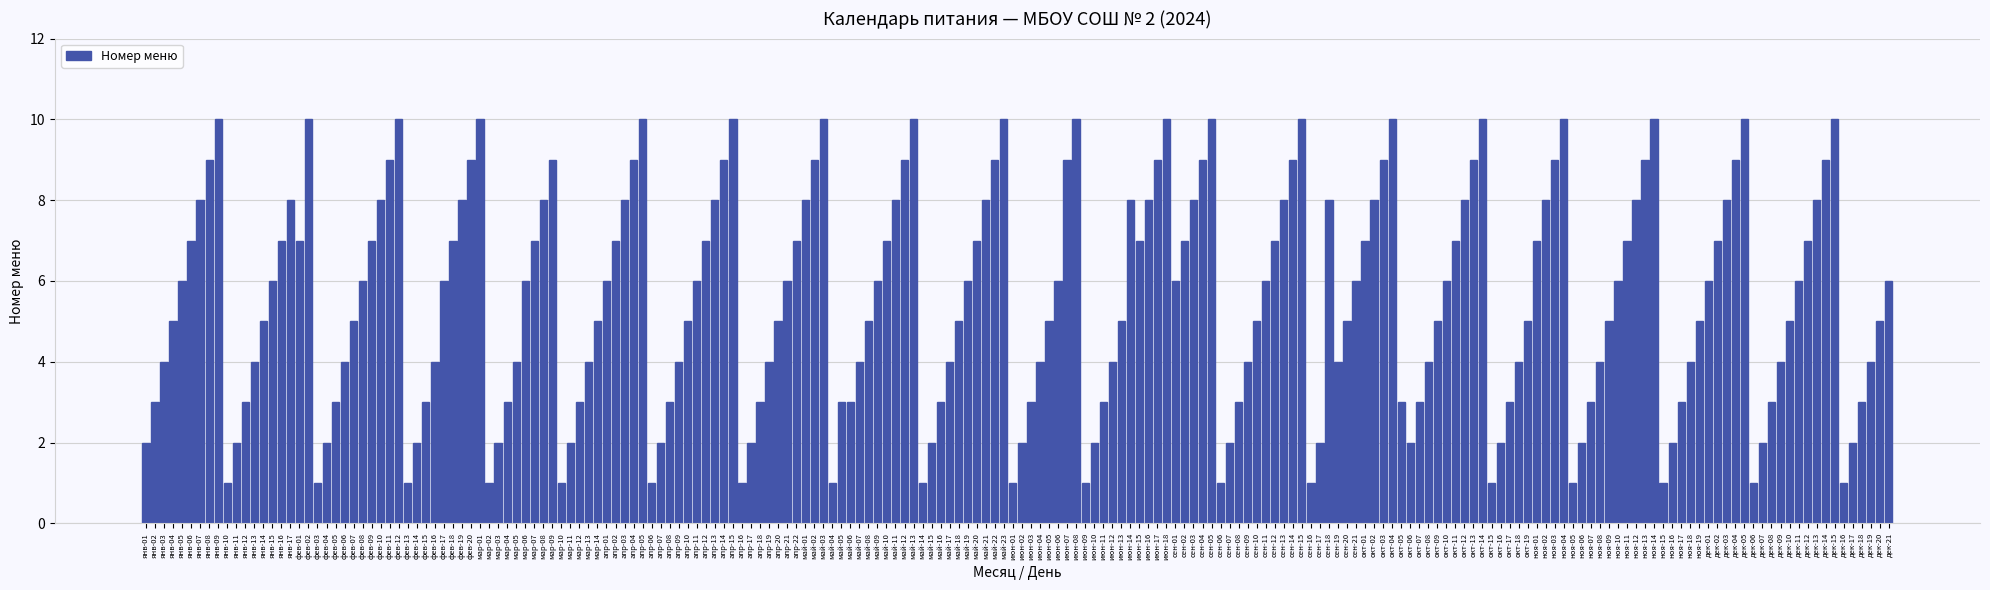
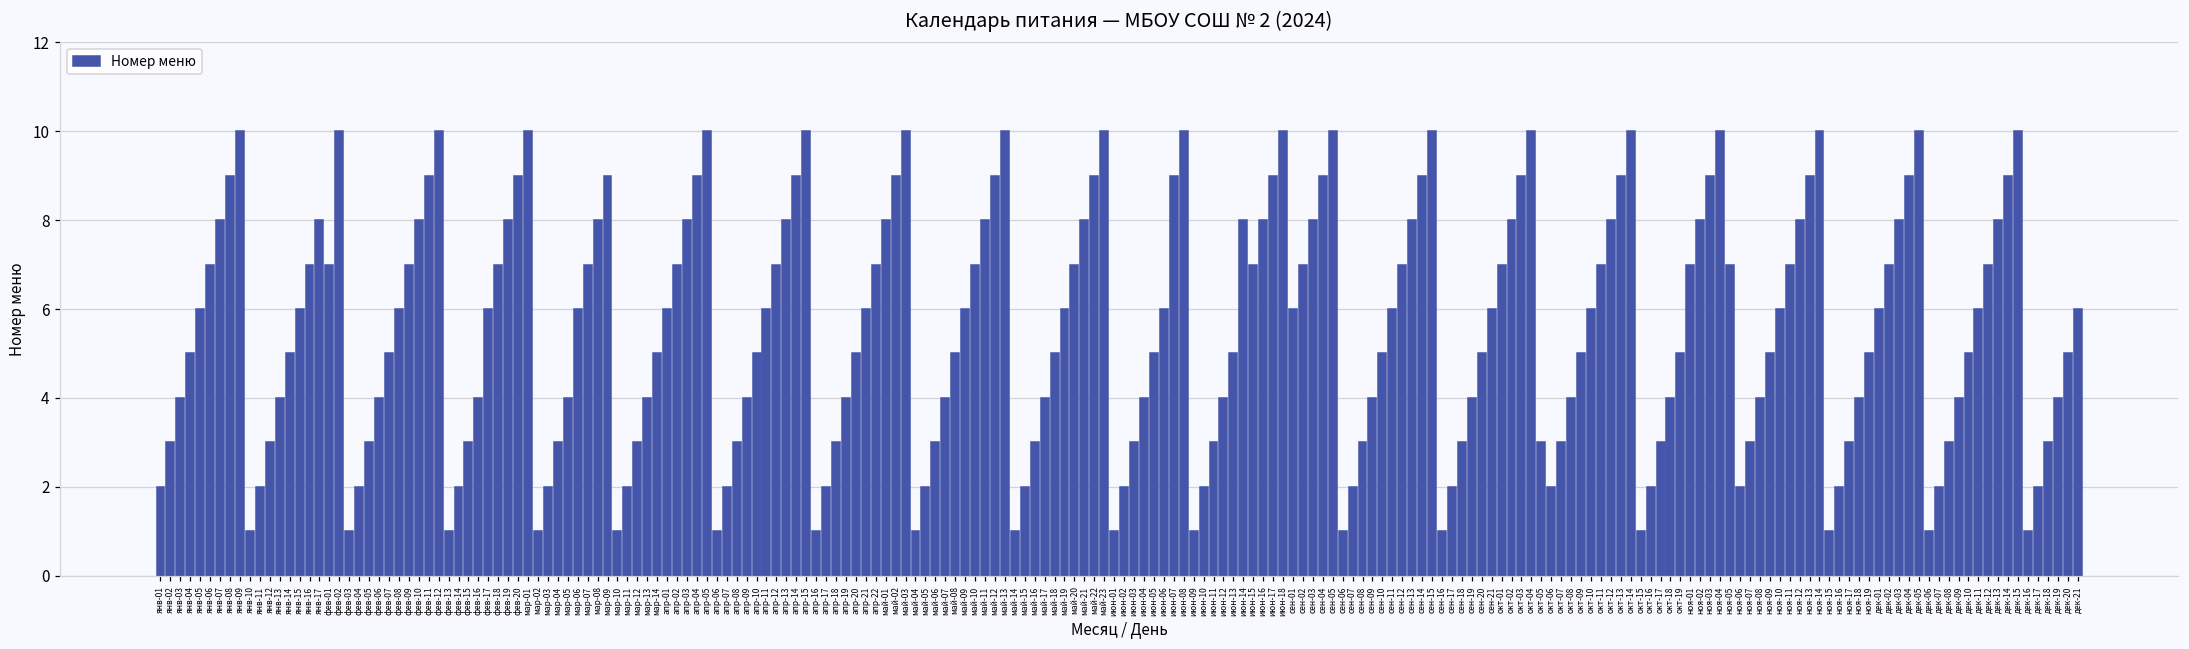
май-05: 3 -> 2
сен-18: 8 -> 3
ноя-05: 1 -> 7
